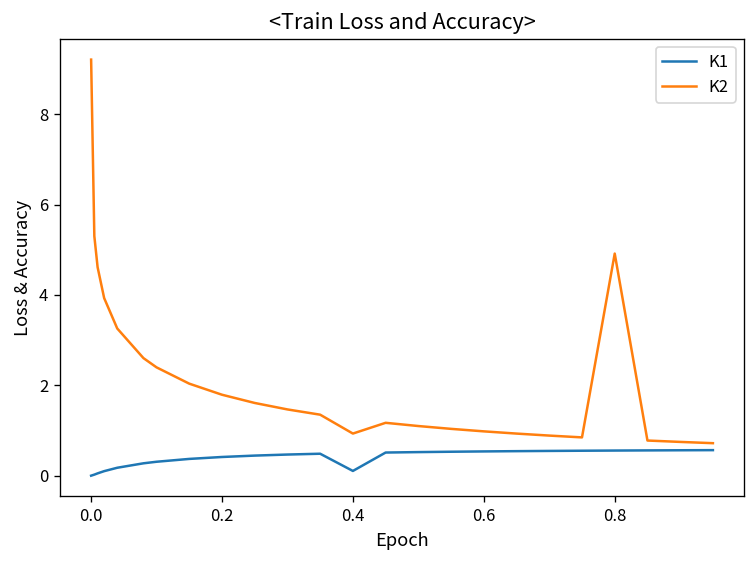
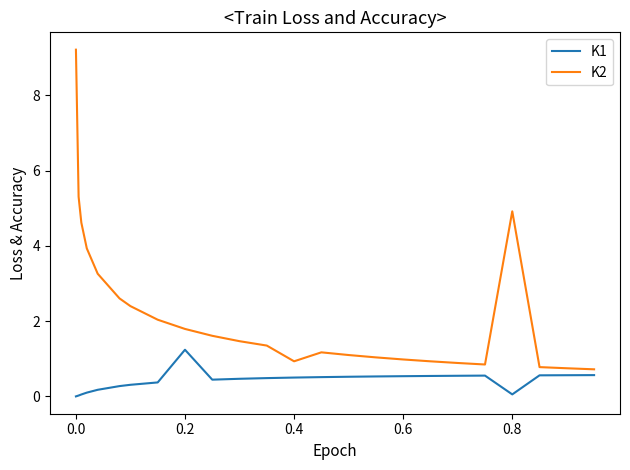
K1, 0.2: 0.4 -> 1.2
K1, 0.4: 0.1 -> 0.5
K1, 0.8: 0.6 -> 0.1
